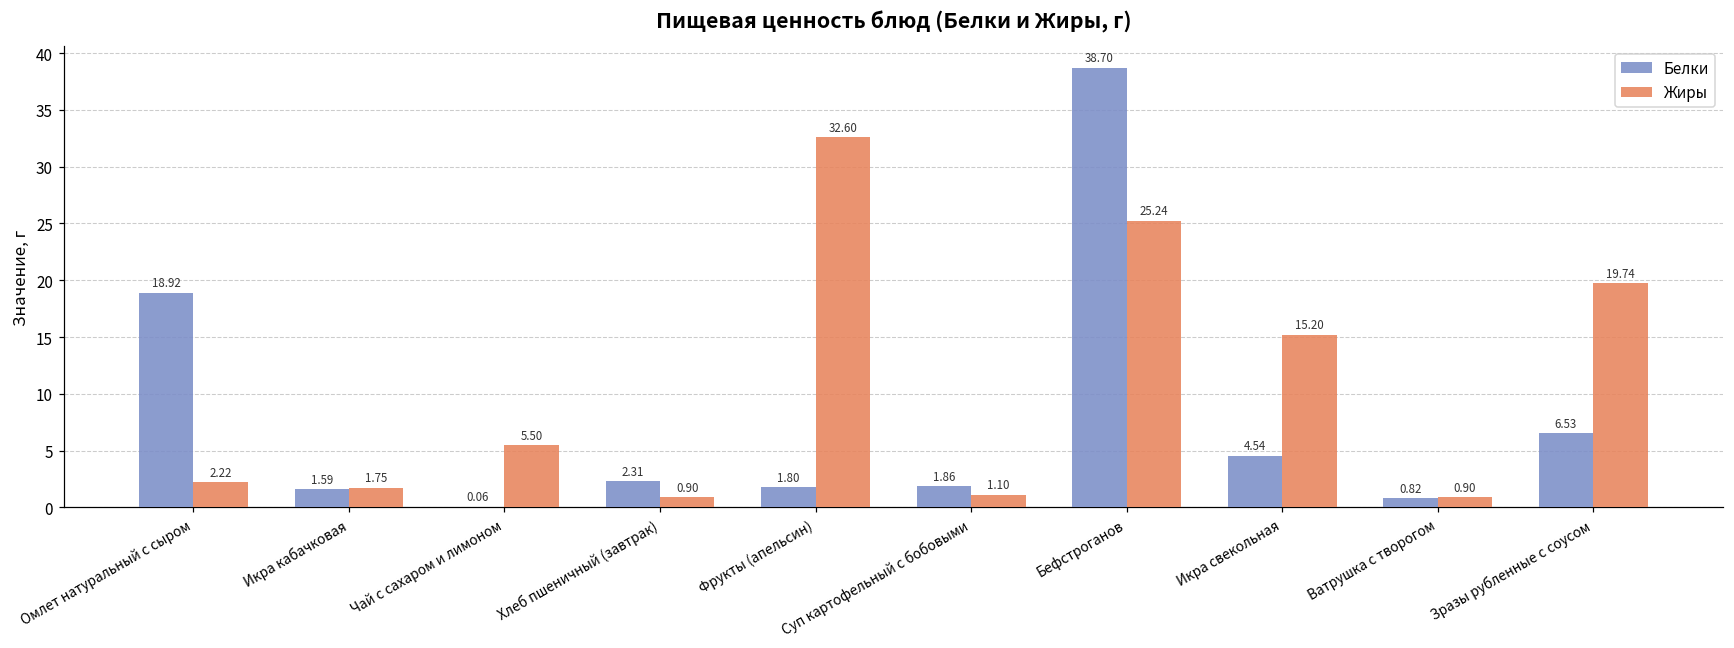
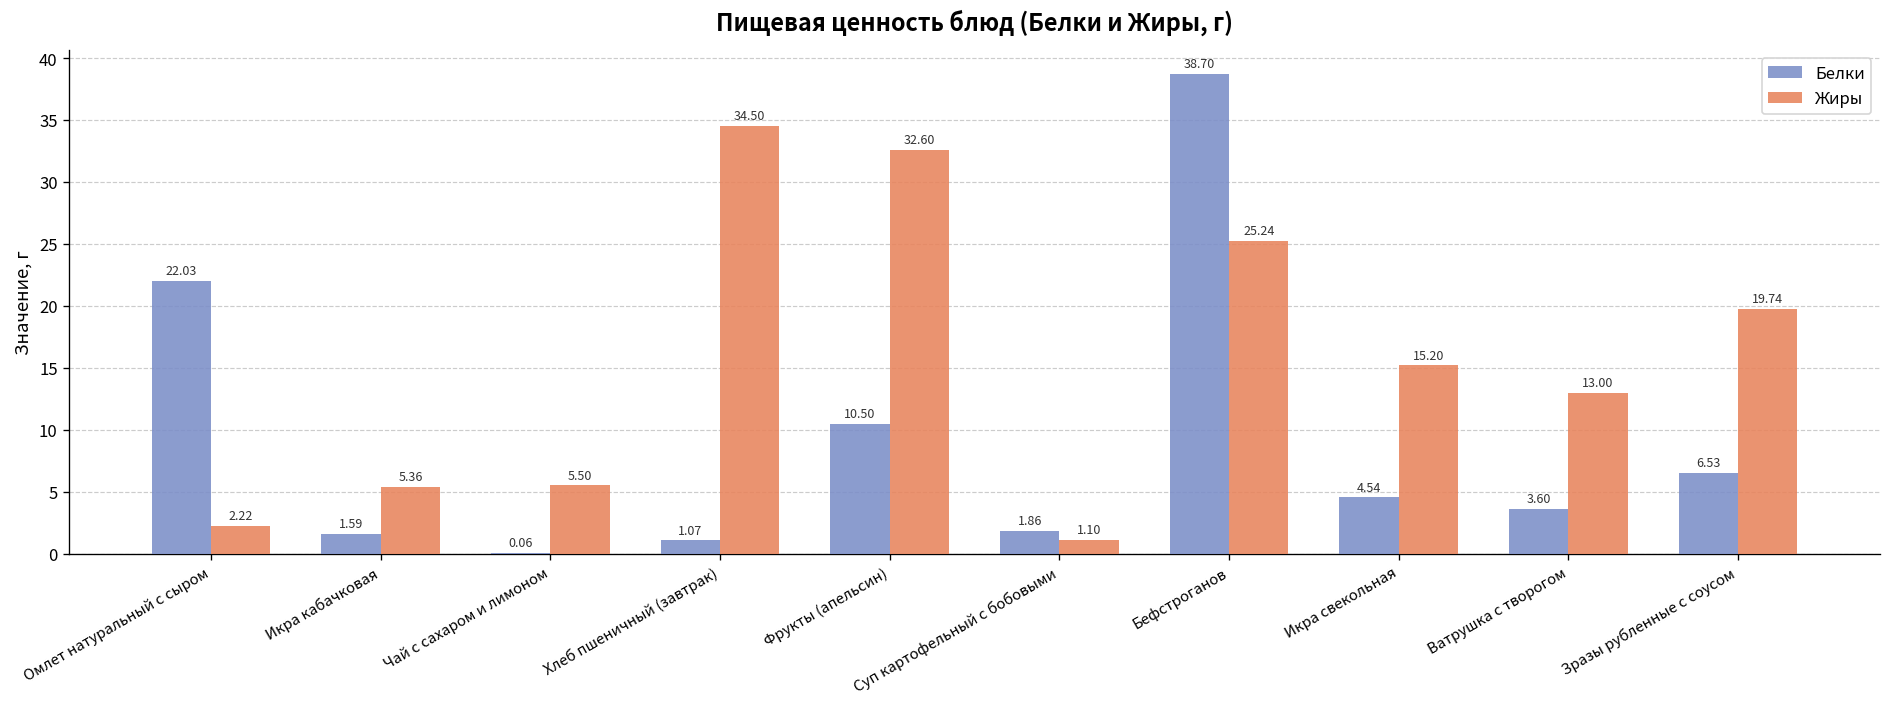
Белки, Омлет натуральный с сыром: 18.92 -> 22.03
Жиры, Икра кабачковая: 1.75 -> 5.36
Белки, Хлеб пшеничный (завтрак): 2.31 -> 1.07
Жиры, Хлеб пшеничный (завтрак): 0.90 -> 34.50
Белки, Фрукты (апельсин): 1.80 -> 10.50
Белки, Ватрушка с творогом: 0.82 -> 3.60
Жиры, Ватрушка с творогом: 0.90 -> 13.00
